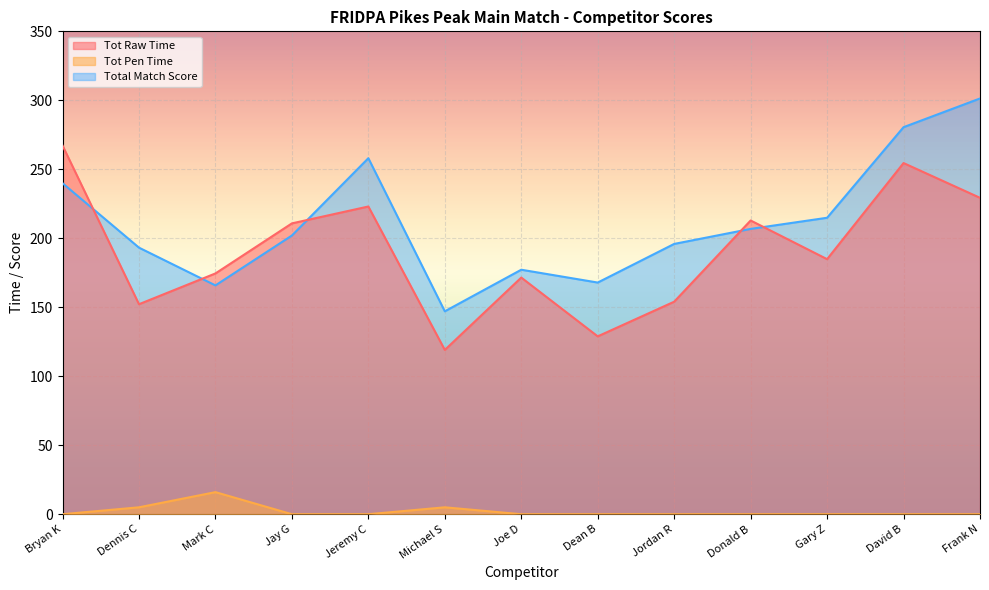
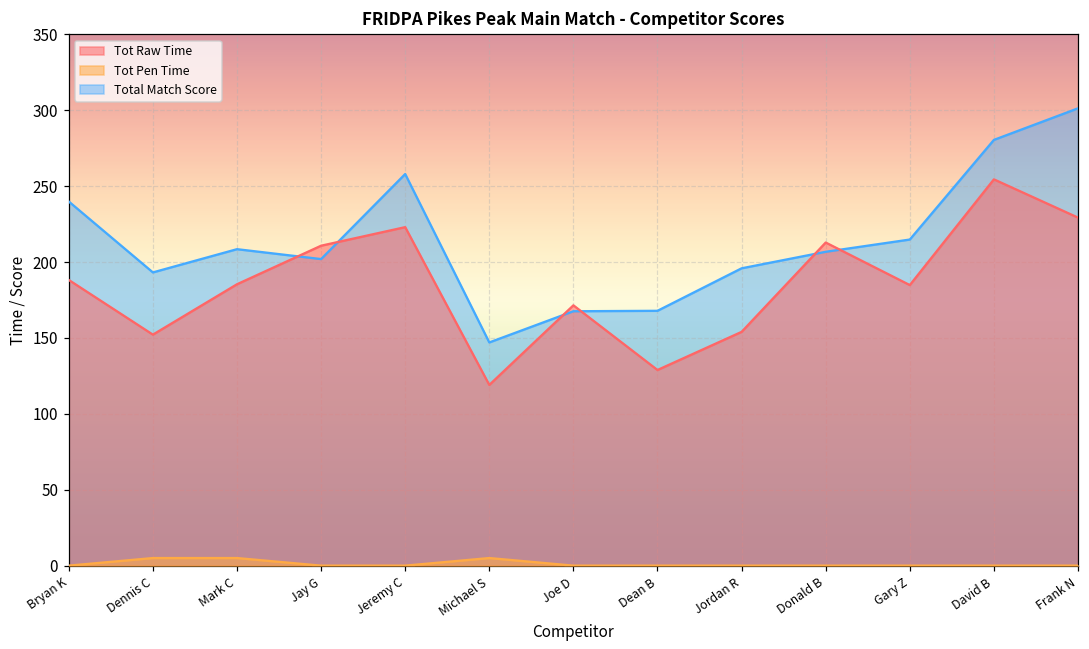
Tot Raw Time, Bryan K: 267 -> 188
Tot Raw Time, Mark C: 175 -> 185
Tot Pen Time, Mark C: 16 -> 5
Total Match Score, Mark C: 166 -> 209
Total Match Score, Joe D: 177 -> 168
